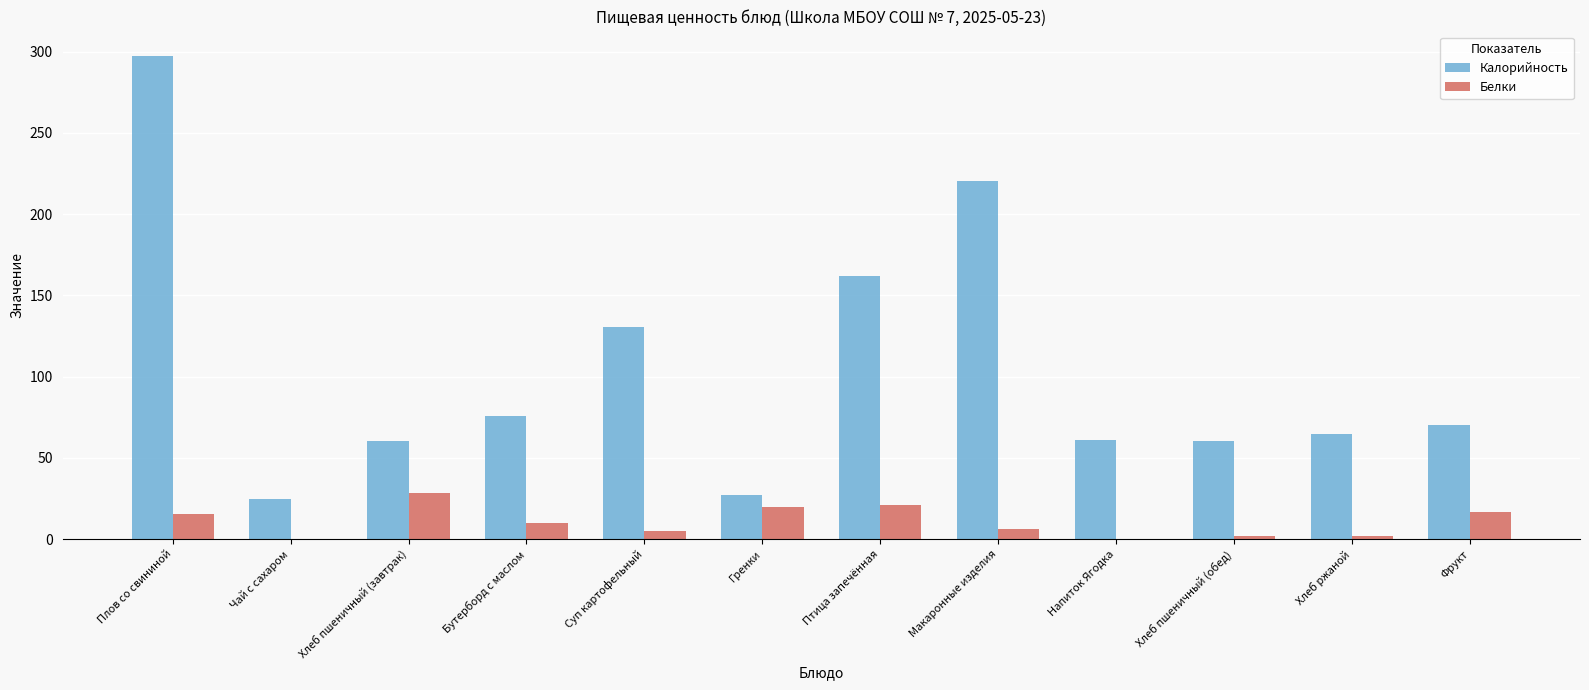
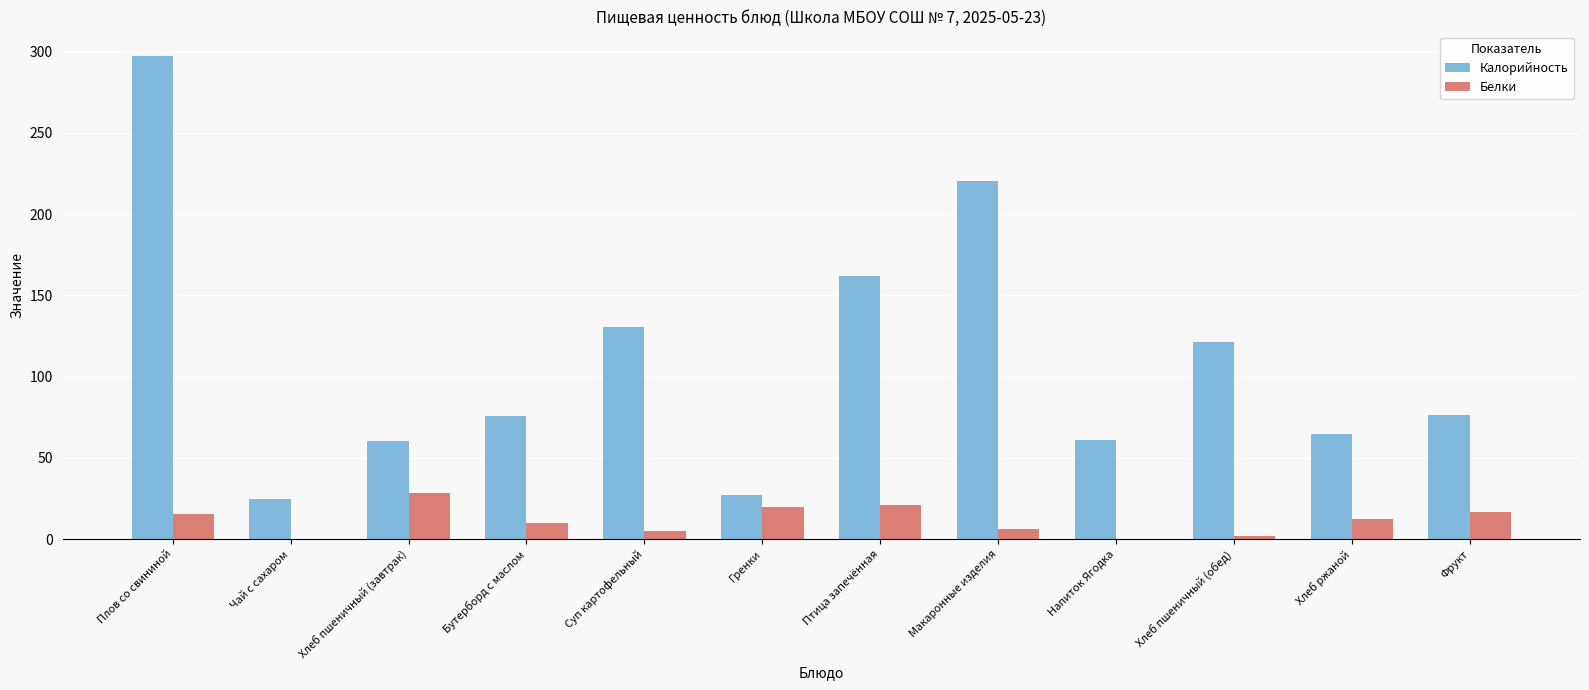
Калорийность, Хлеб пшеничный (обед): 61 -> 122
Белки, Хлеб ржаной: 2 -> 13
Калорийность, Фрукт: 71 -> 77
